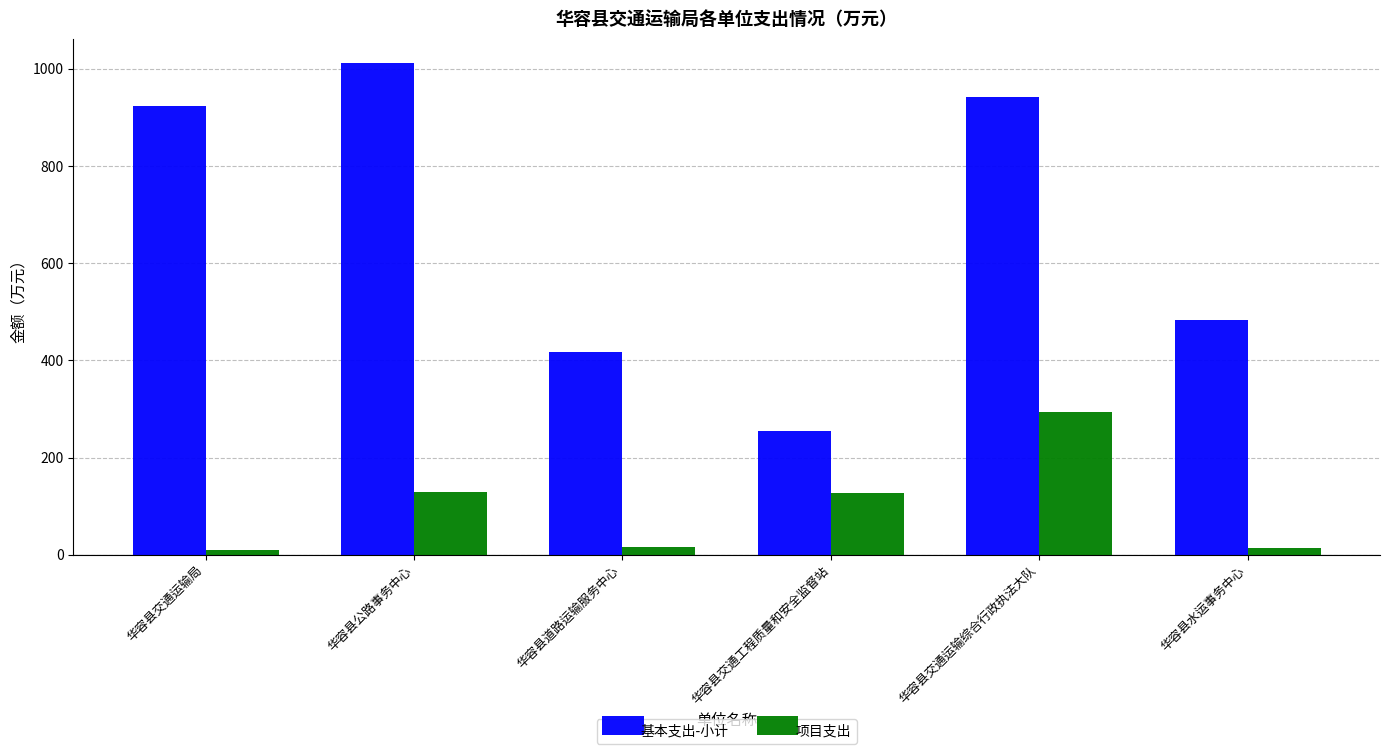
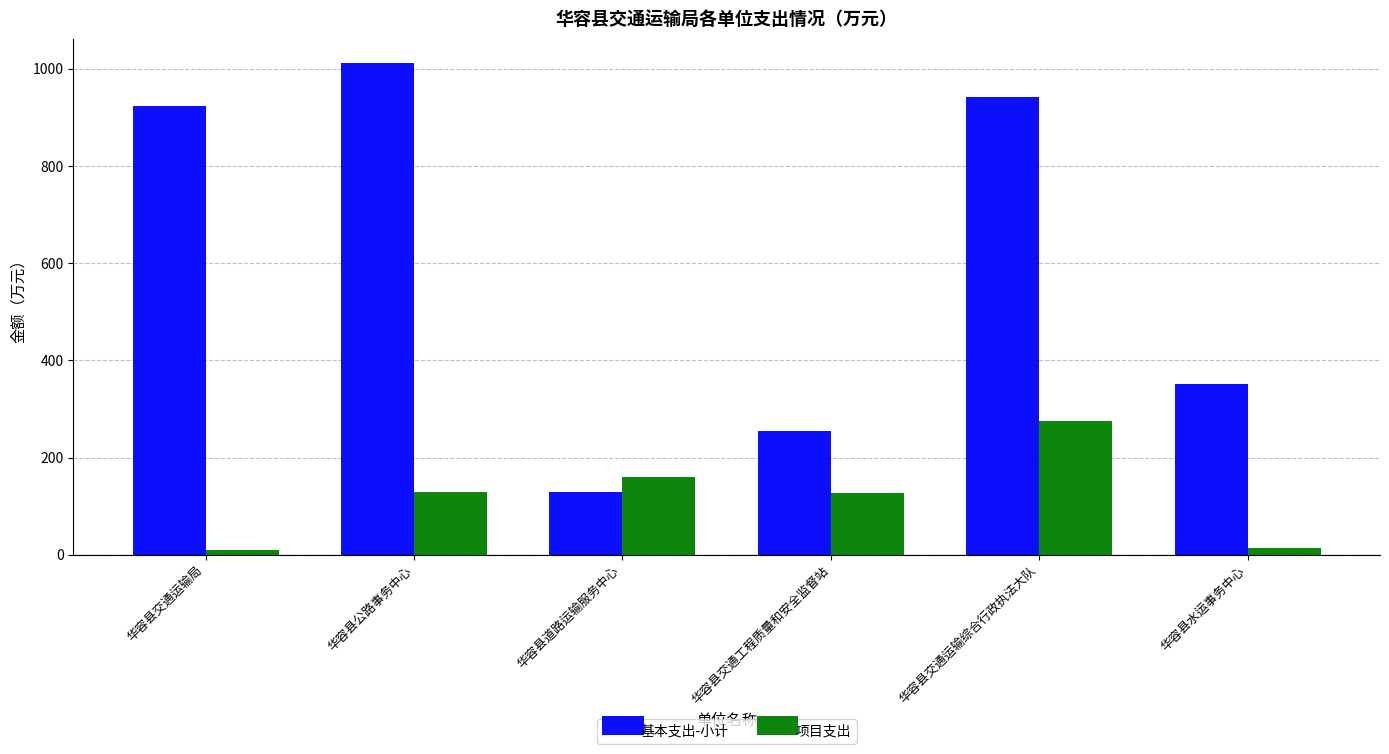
基本支出-小计, 华容县道路运输服务中心: 420 -> 130
项目支出, 华容县道路运输服务中心: 20 -> 160
项目支出, 华容县交通运输综合行政执法大队: 290 -> 280
基本支出-小计, 华容县水运事务中心: 480 -> 350
